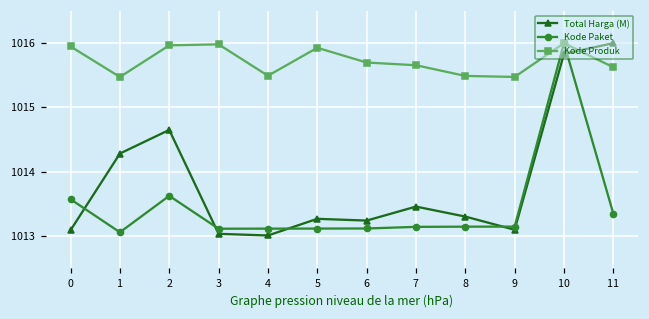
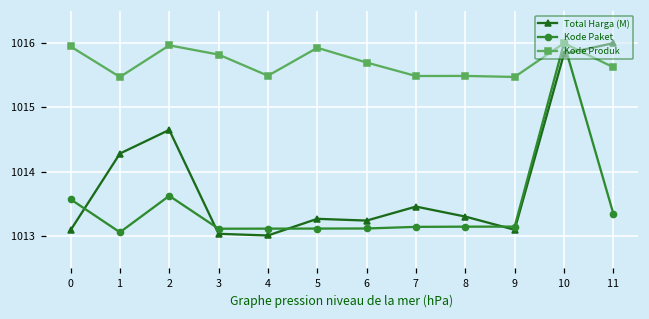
Kode Produk, 3: 1016.0 -> 1015.8
Kode Produk, 7: 1015.7 -> 1015.5
